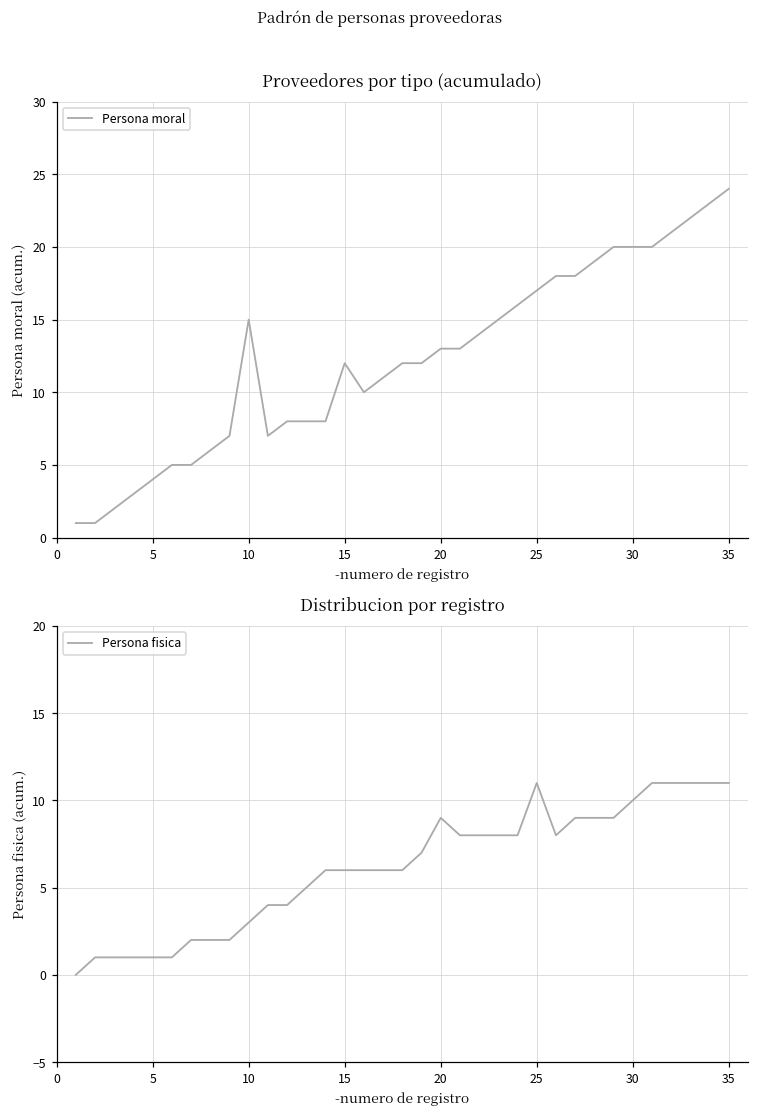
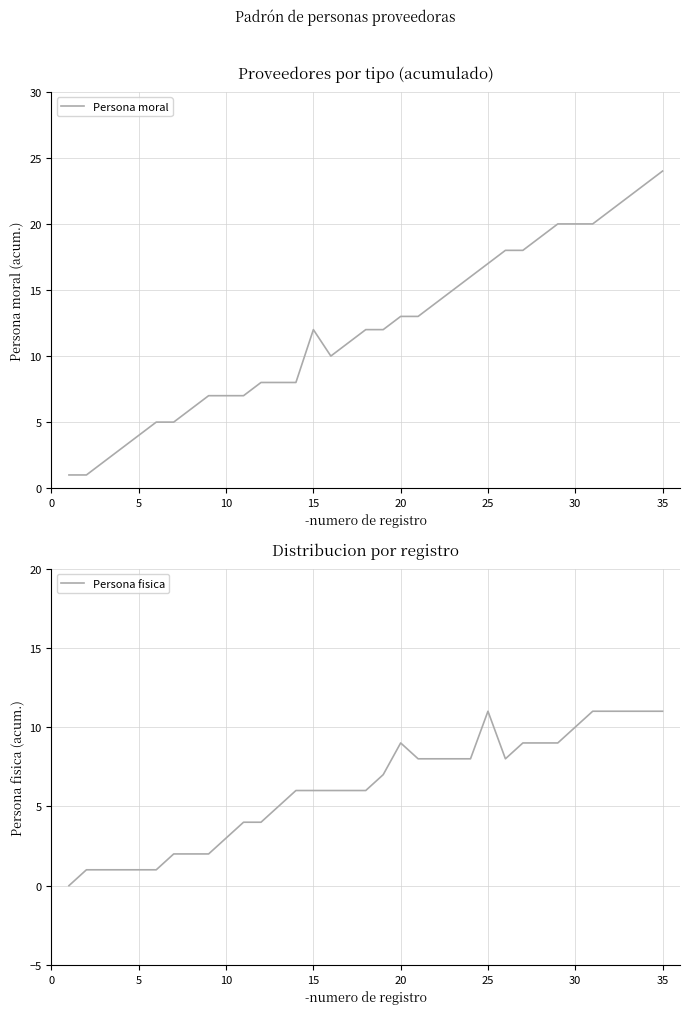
Proveedores por tipo (acumulado), 10: 15 -> 7
